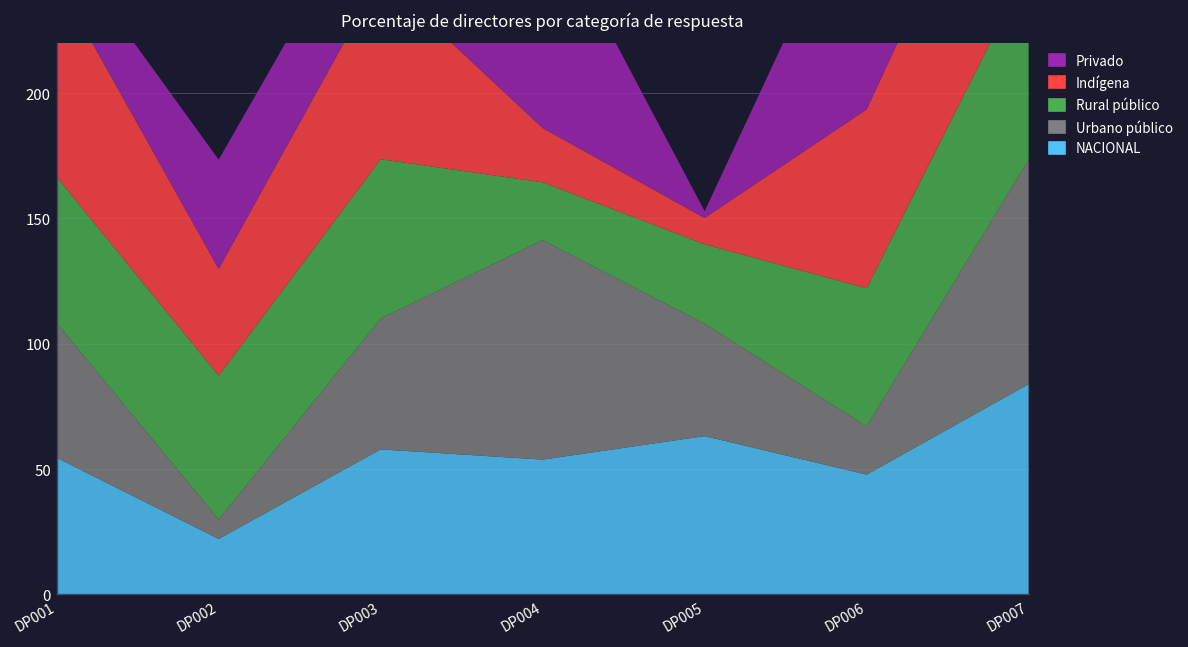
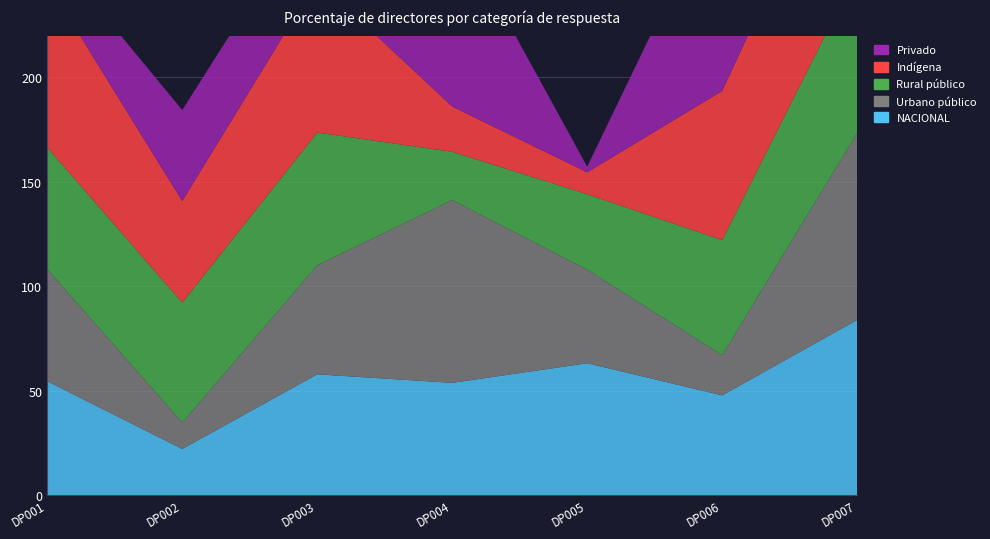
Urbano público, DP002: 8 -> 13
Indígena, DP002: 43 -> 49
Rural público, DP005: 32 -> 36
